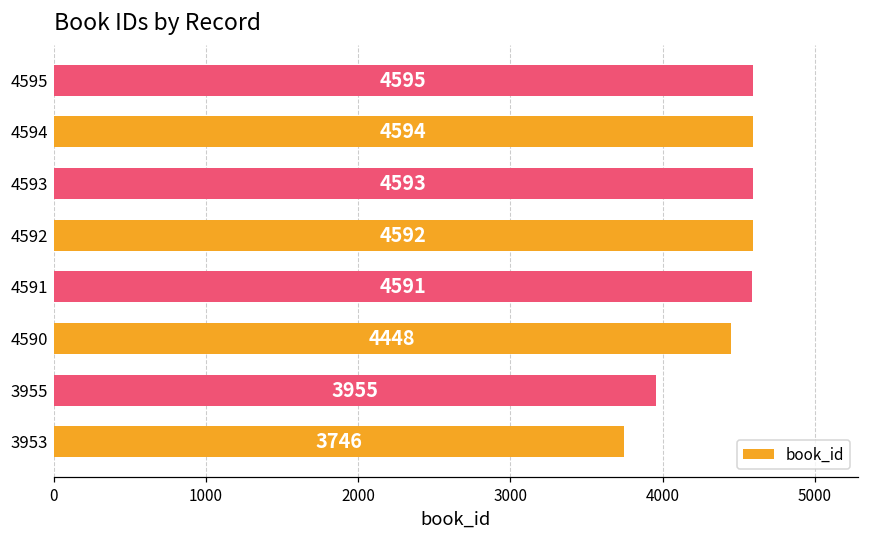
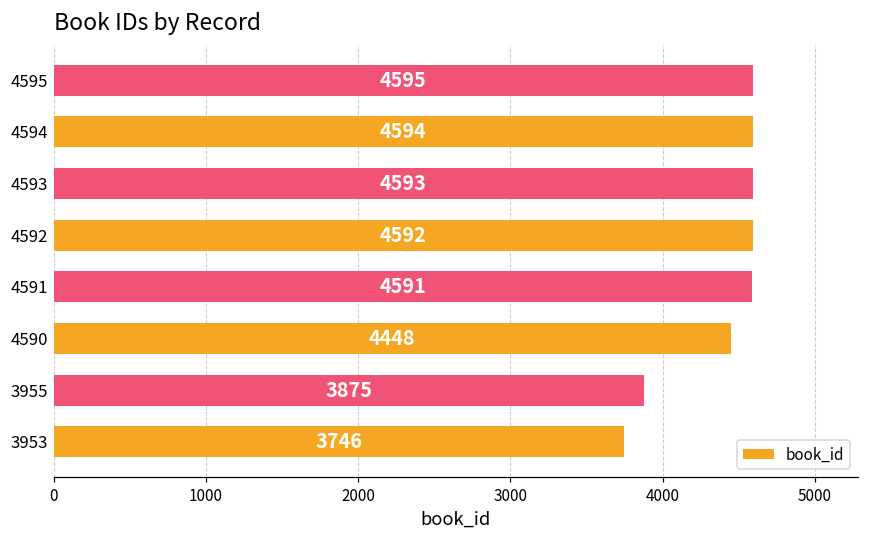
3955: 3955 -> 3875
